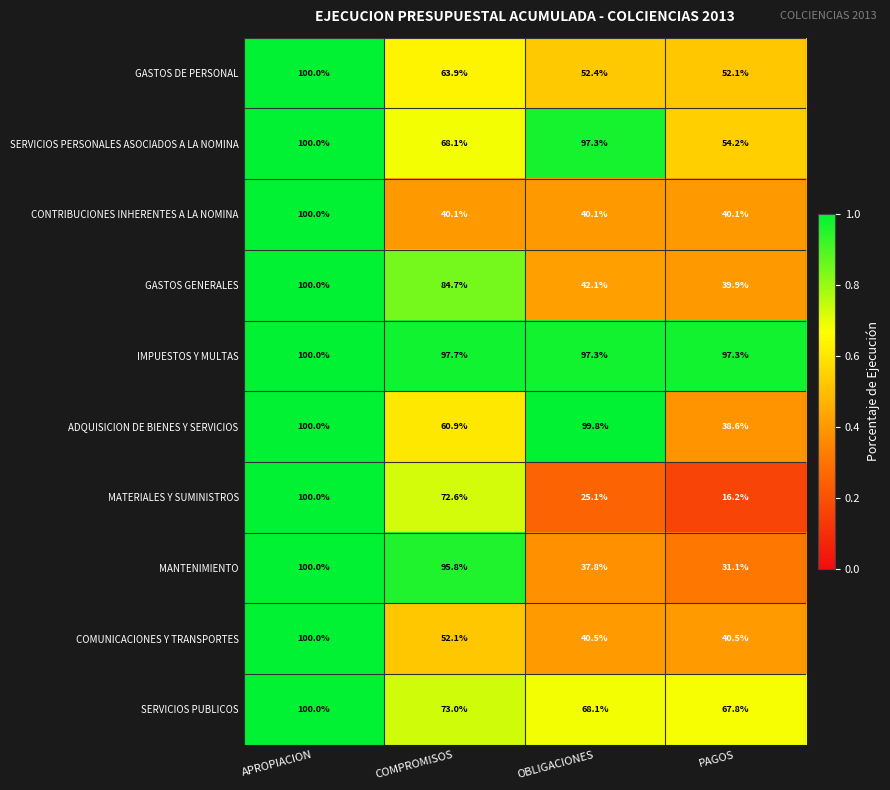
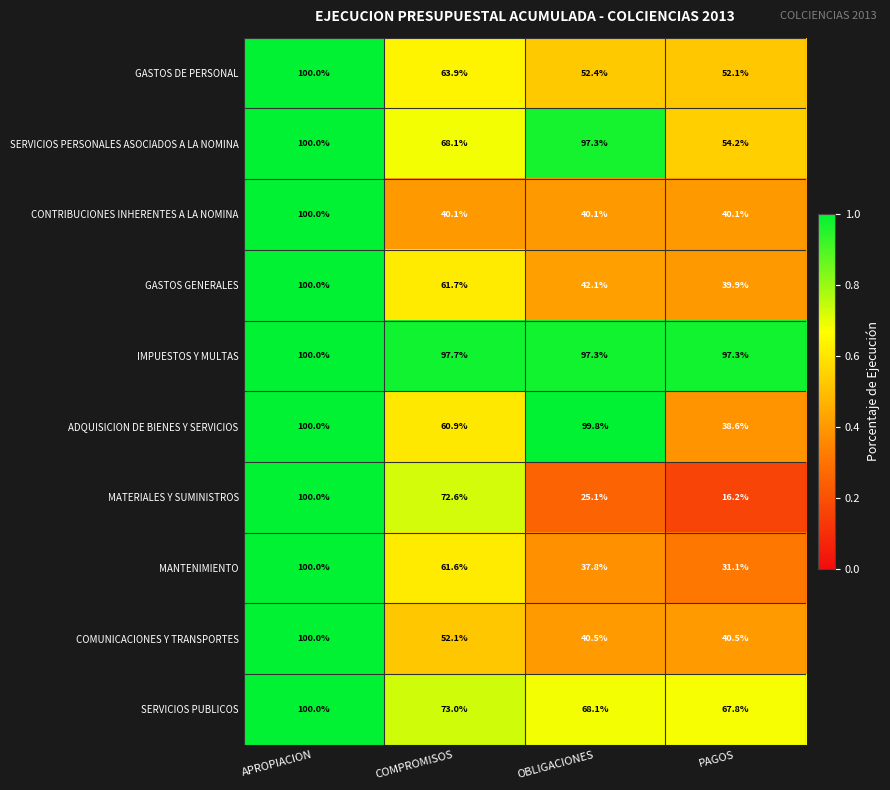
GASTOS GENERALES, COMPROMISOS: 84.7% -> 61.7%
MANTENIMIENTO, COMPROMISOS: 95.8% -> 61.6%
